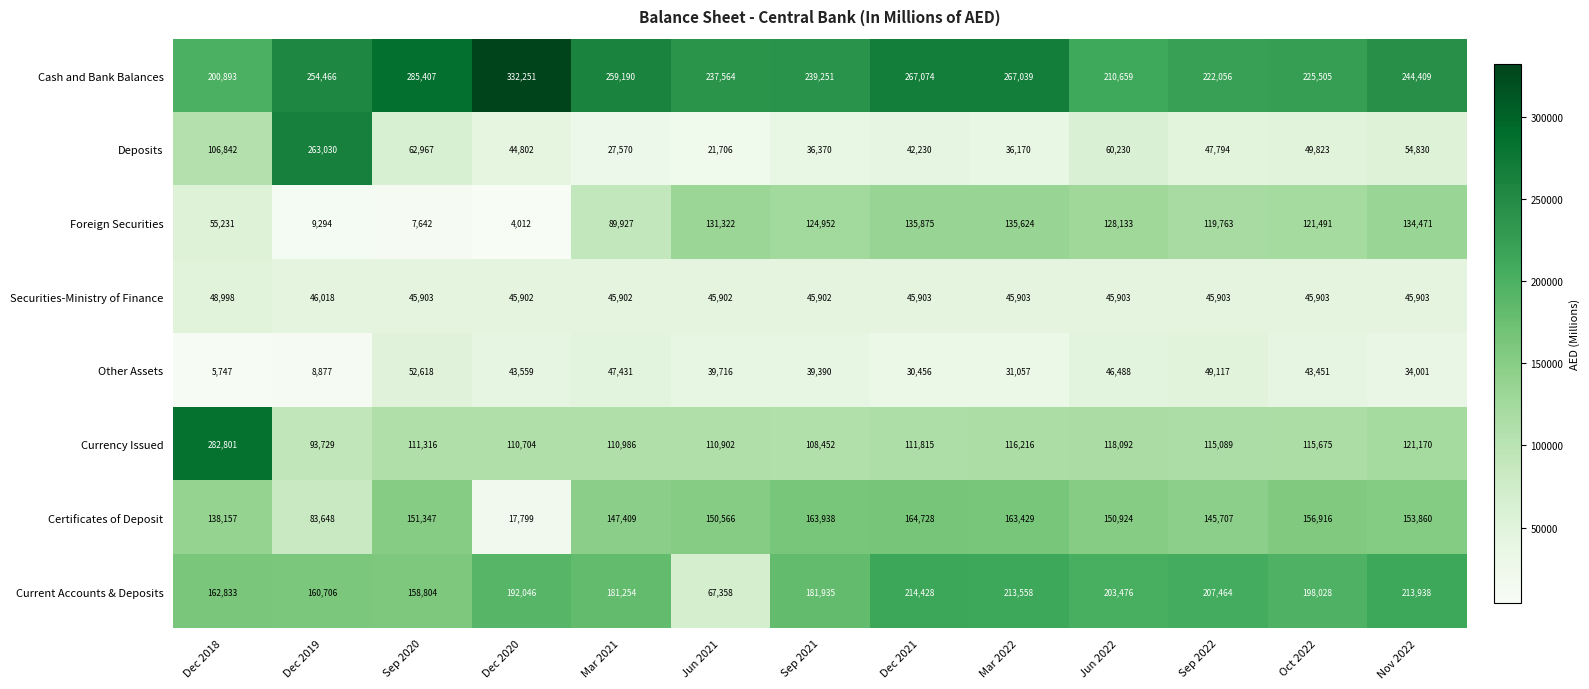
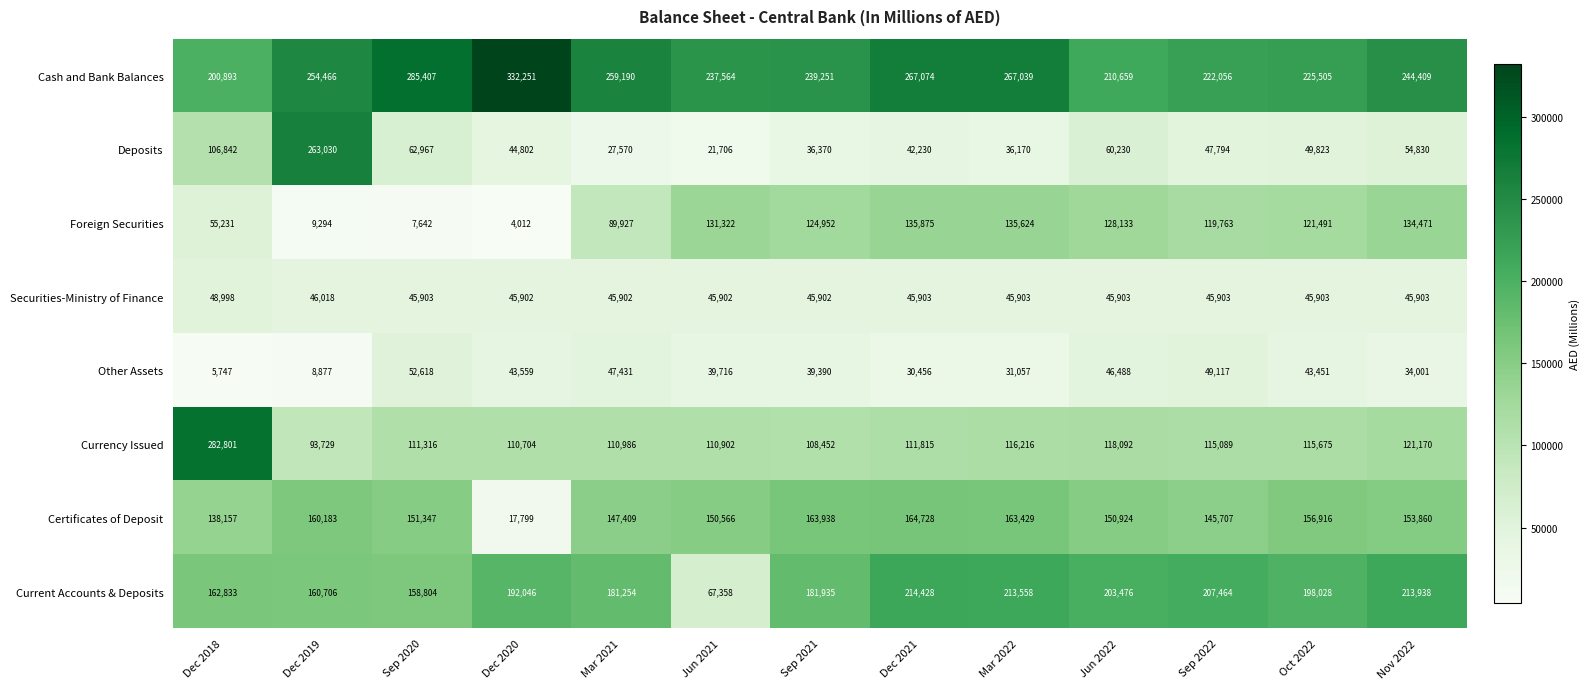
Certificates of Deposit, Dec 2019: 83,648 -> 160,183
